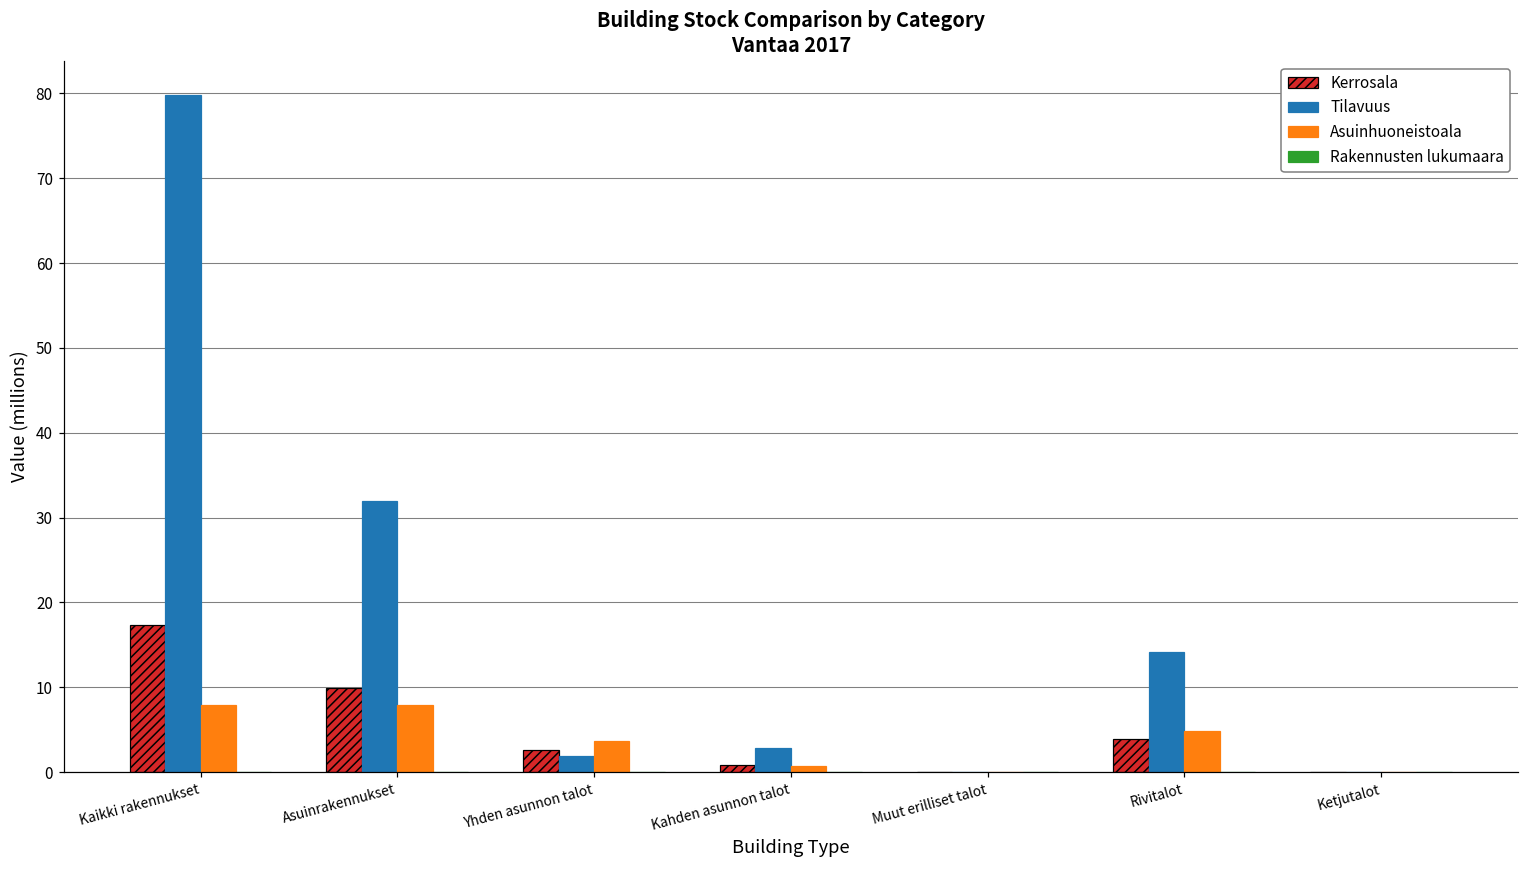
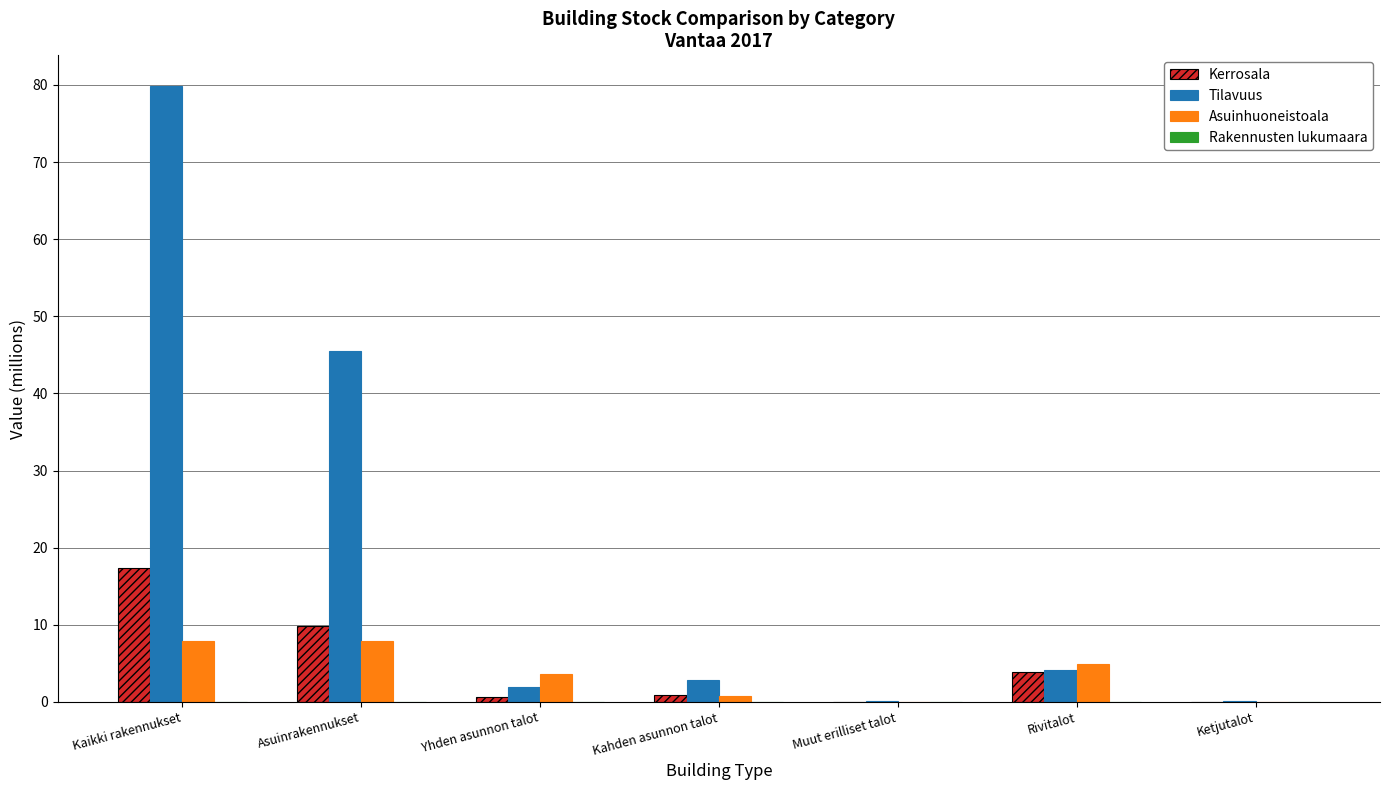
Tilavuus, Asuinrakennukset: 32 -> 46
Kerrosala, Yhden asunnon talot: 3 -> 1
Tilavuus, Rivitalot: 14 -> 4
